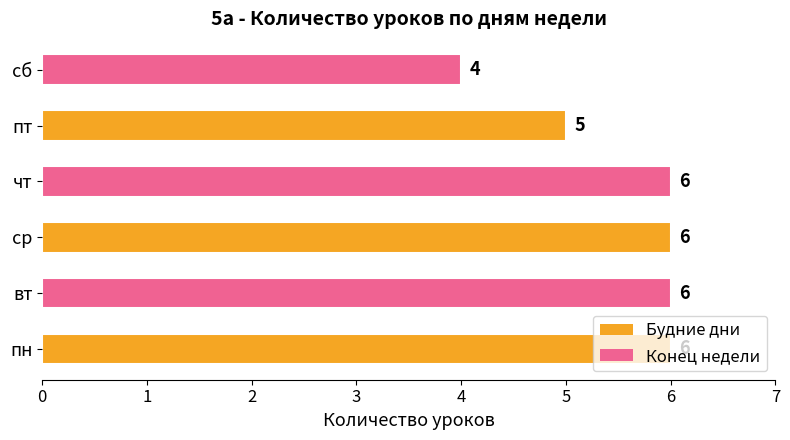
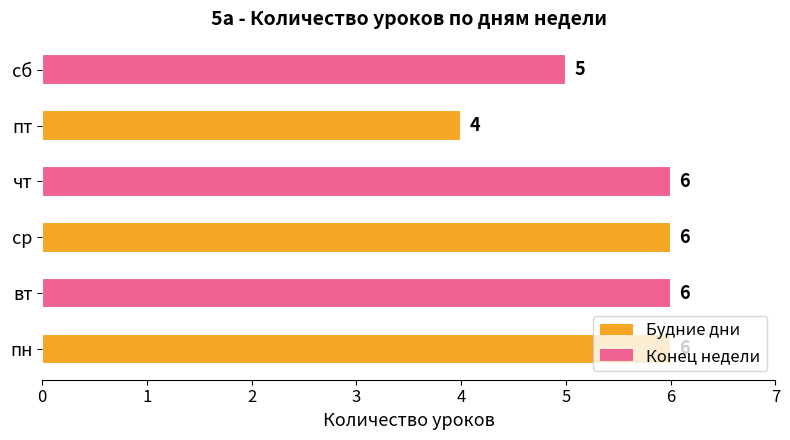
сб: 4 -> 5
пт: 5 -> 4
